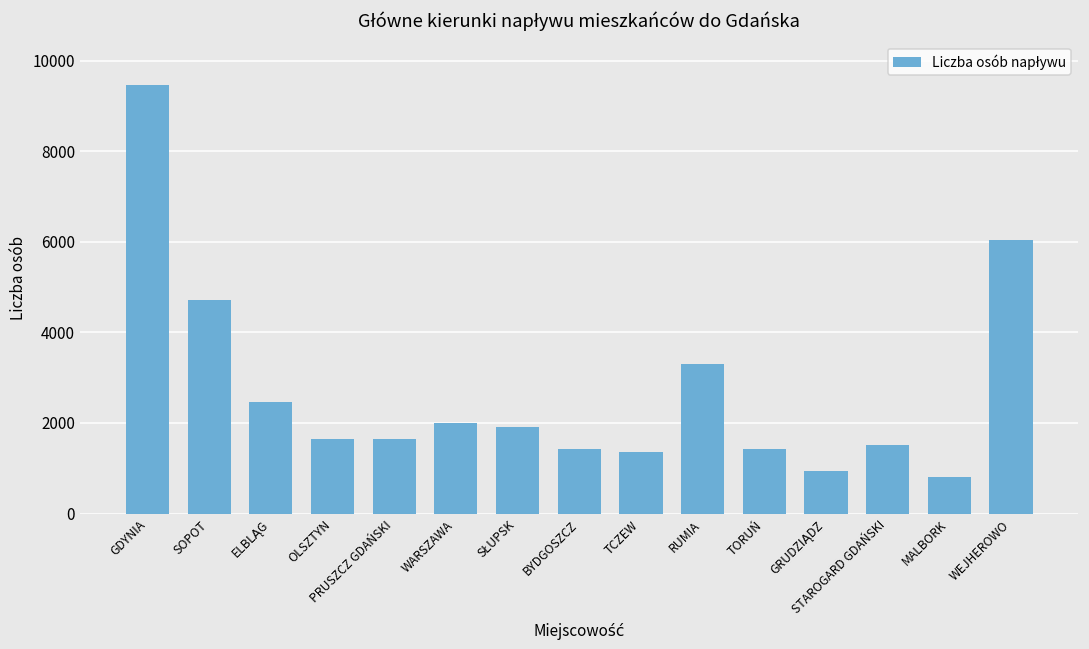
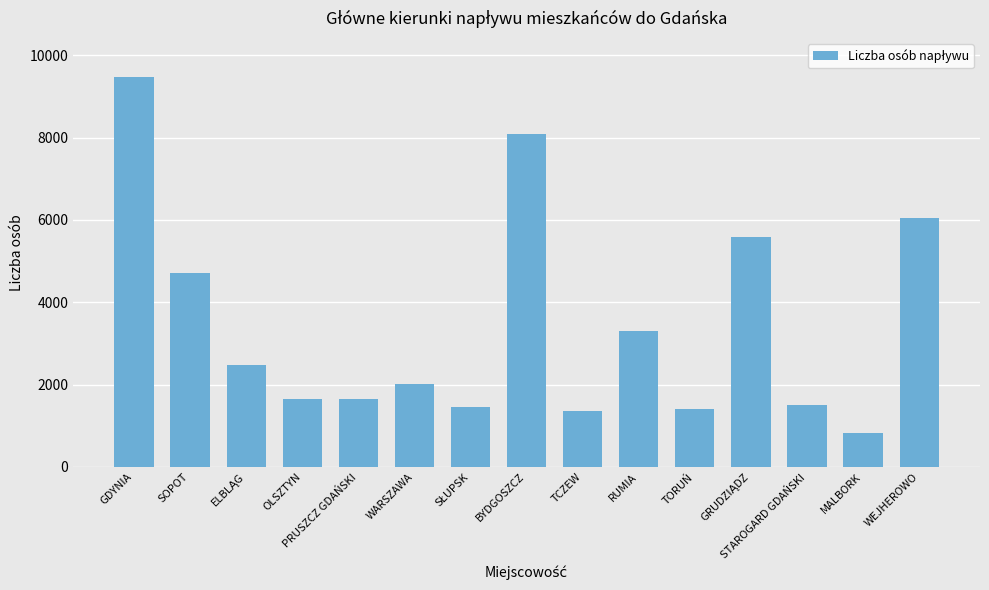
SŁUPSK: 1900 -> 1500
BYDGOSZCZ: 1400 -> 8100
GRUDZIĄDZ: 900 -> 5600
